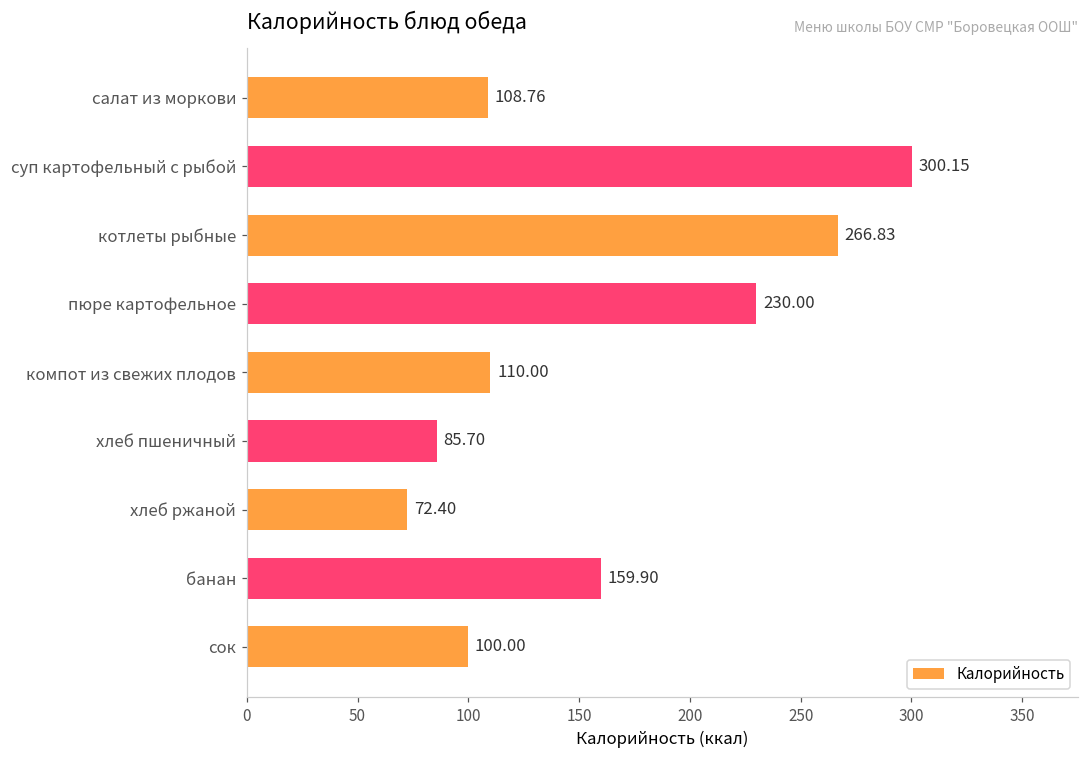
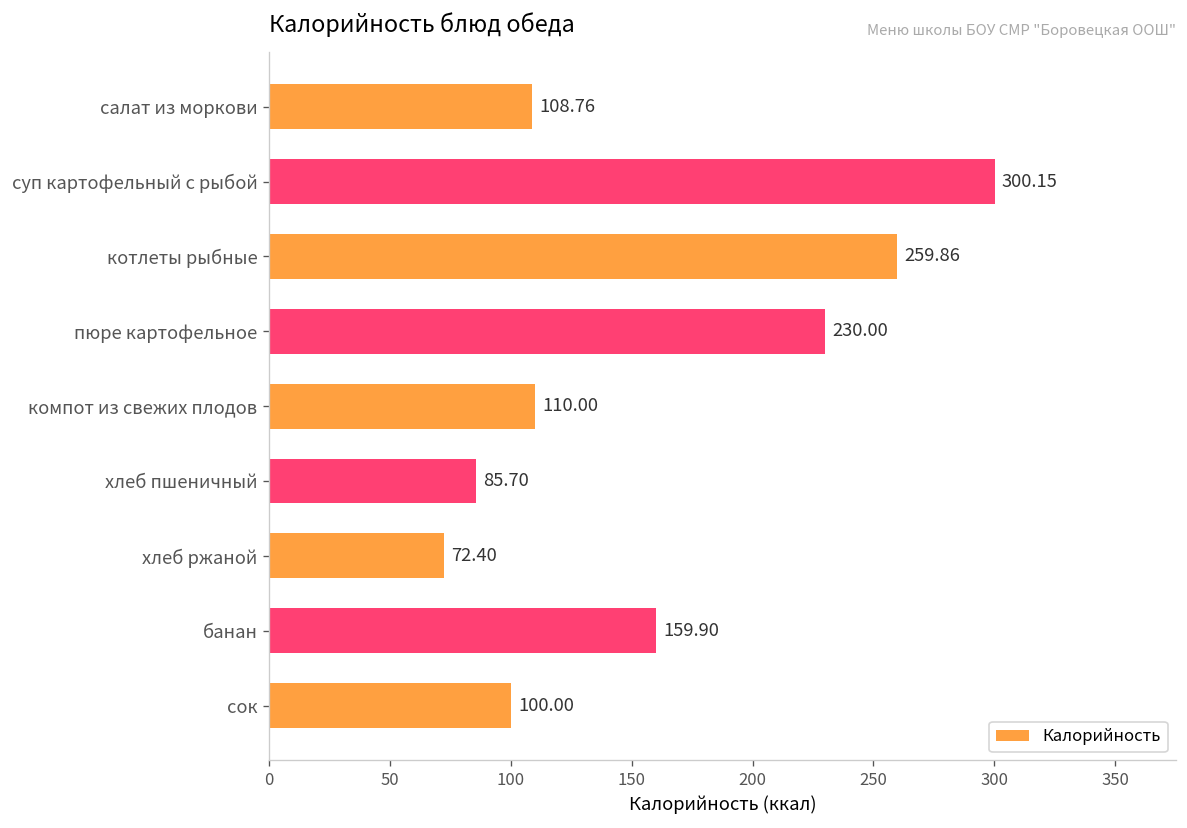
котлеты рыбные: 266.83 -> 259.86
